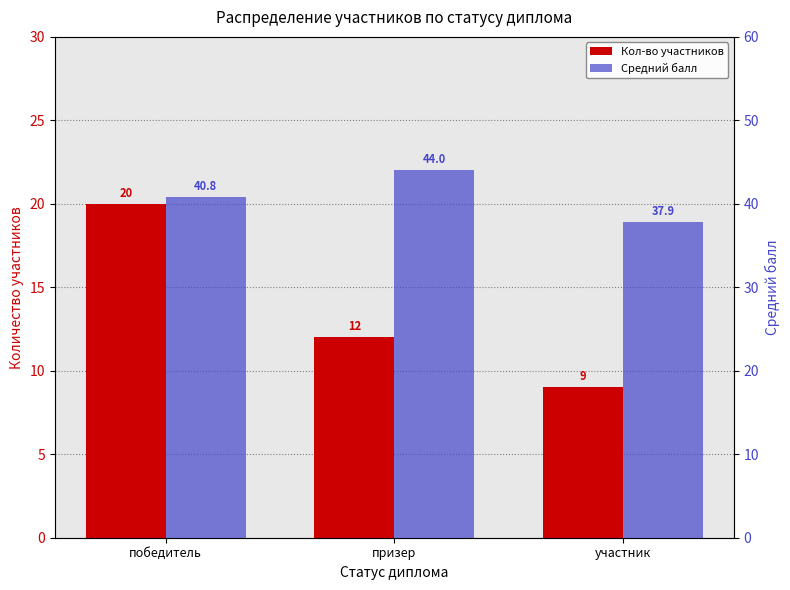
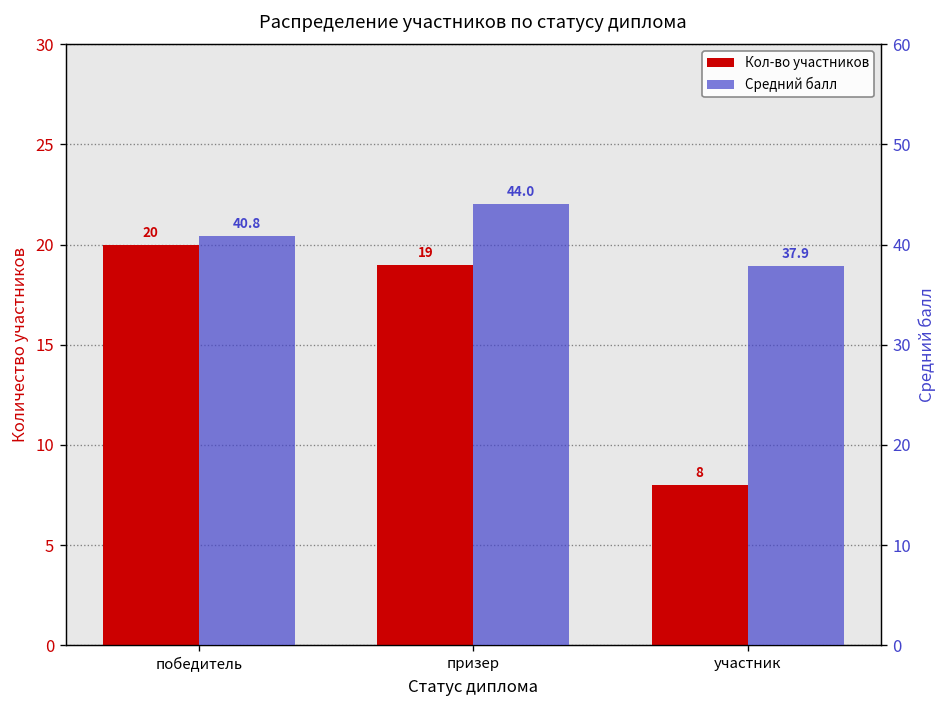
Кол-во участников, призер: 12 -> 19
Кол-во участников, участник: 9 -> 8
